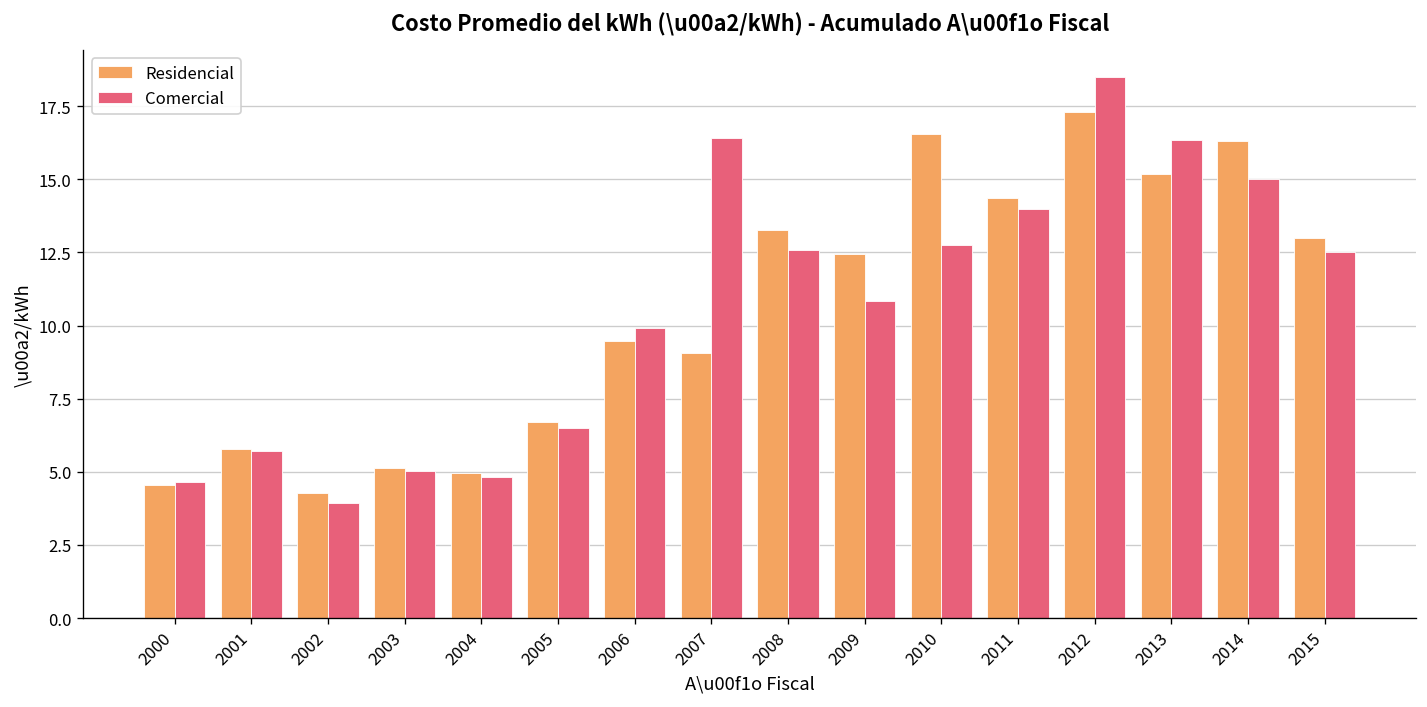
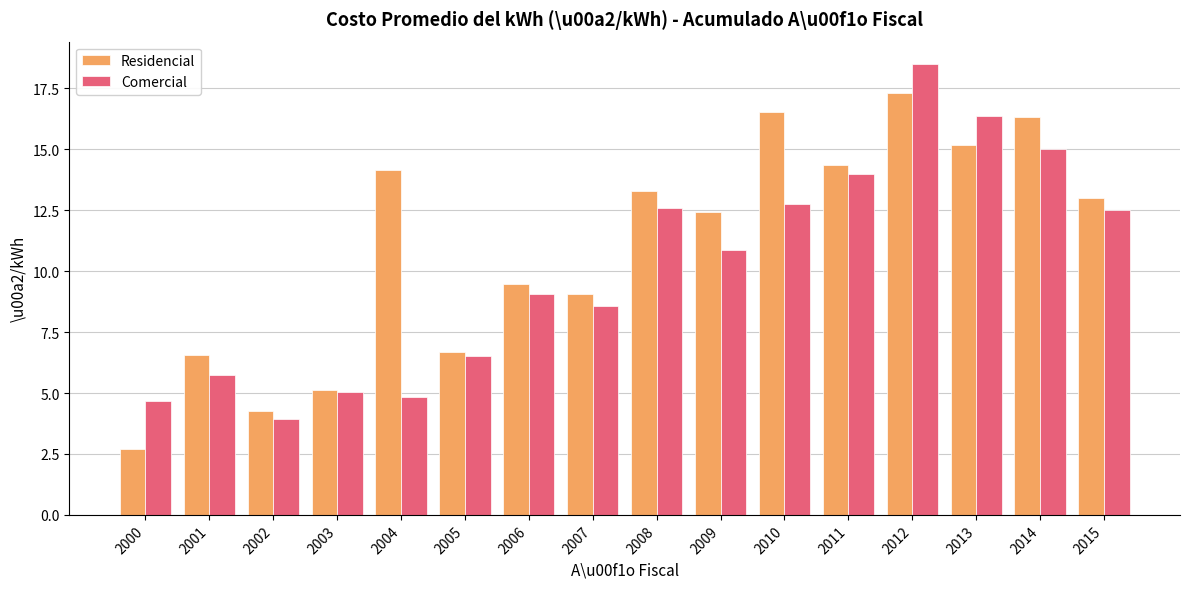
Residencial, 2000: 4.5 -> 2.7
Residencial, 2001: 5.8 -> 6.6
Residencial, 2004: 4.9 -> 14.2
Comercial, 2006: 9.9 -> 9.1
Comercial, 2007: 16.4 -> 8.6
